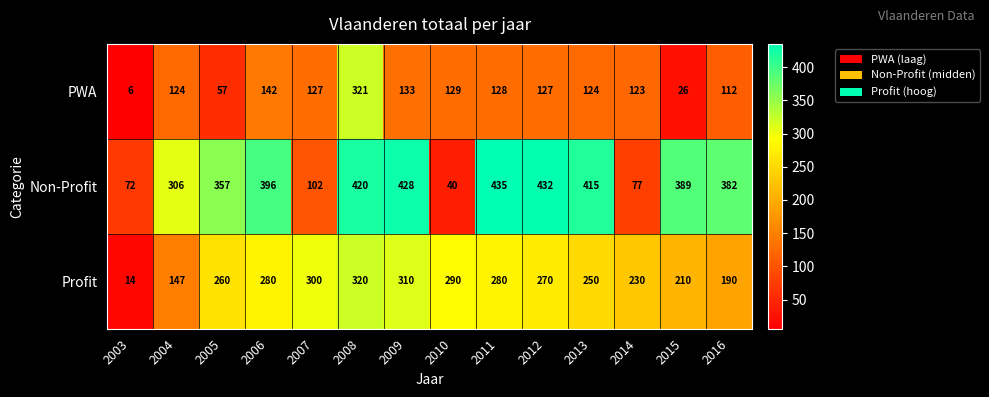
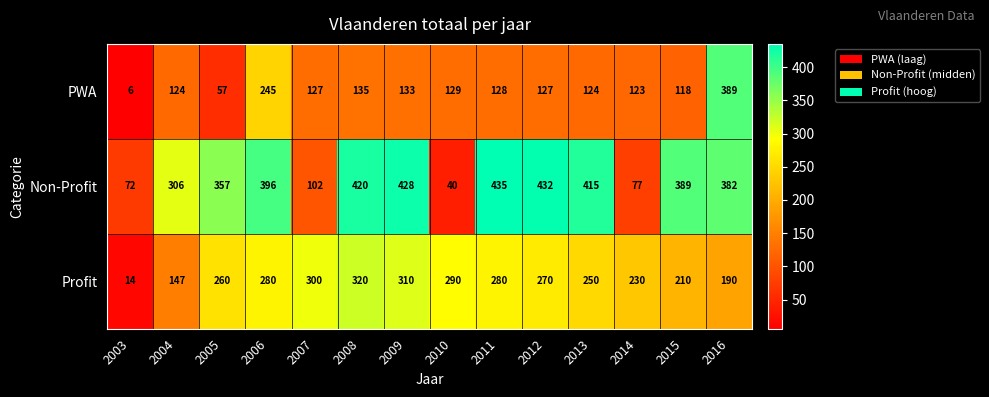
PWA, 2006: 142 -> 245
PWA, 2008: 321 -> 135
PWA, 2015: 26 -> 118
PWA, 2016: 112 -> 389
